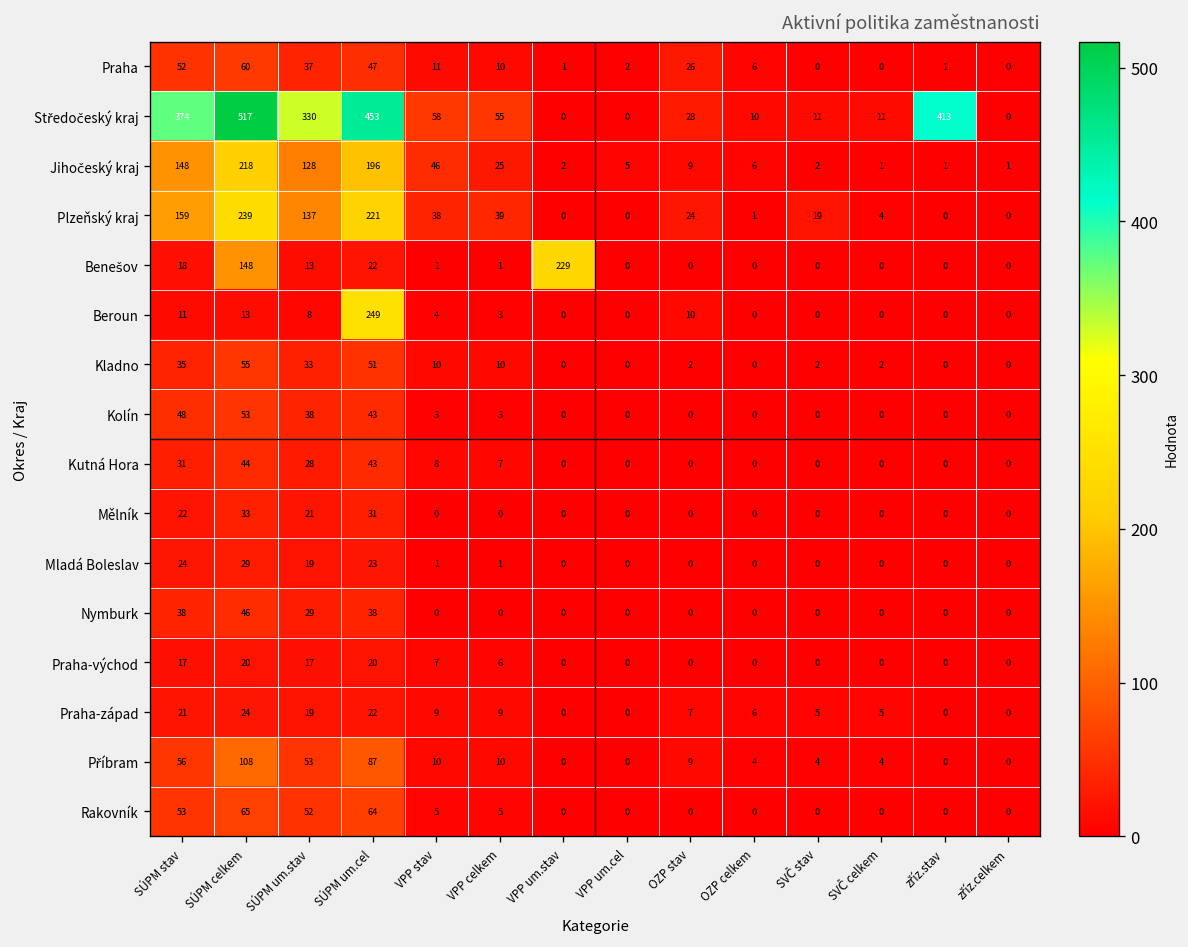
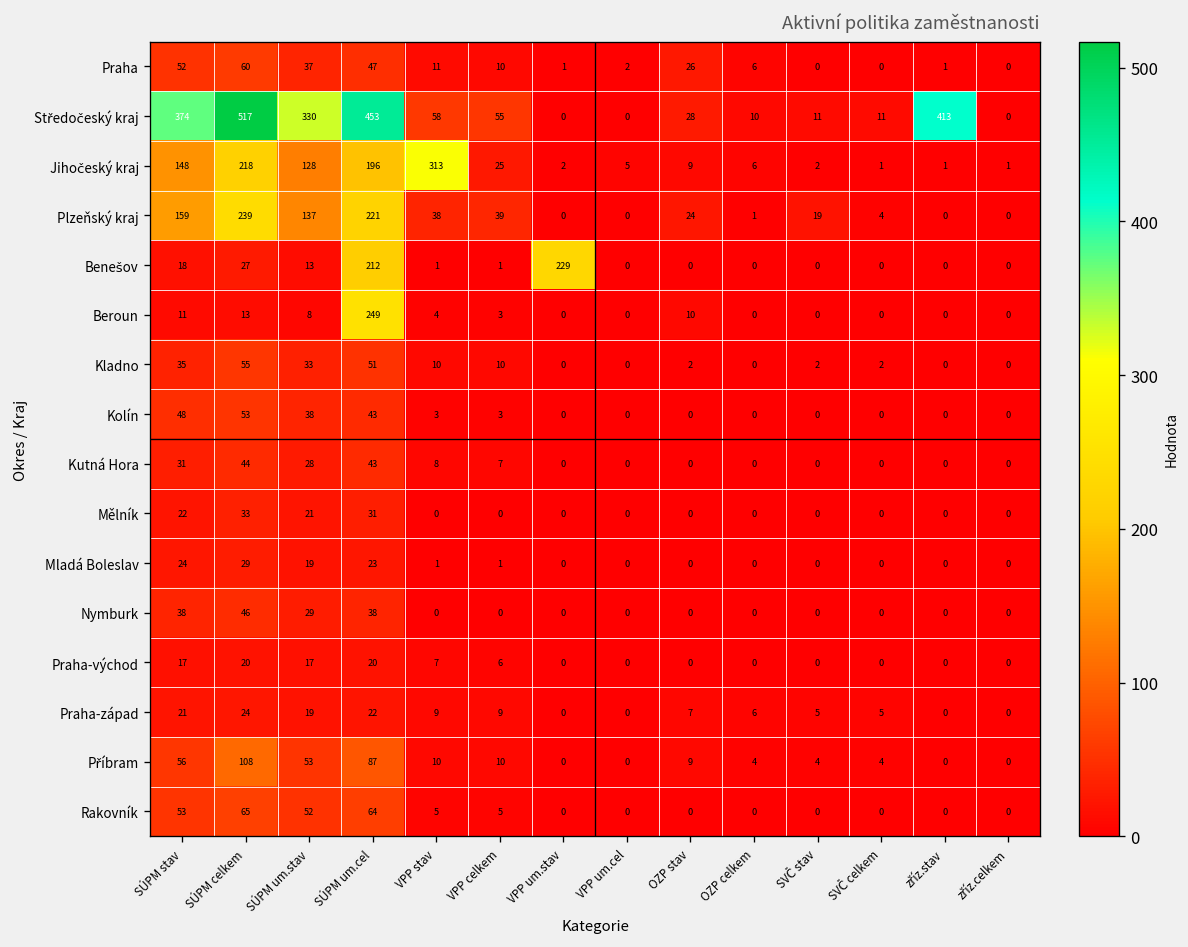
Jihočeský kraj, VPP stav: 46 -> 313
Benešov, SÚPM celkem: 148 -> 27
Benešov, SÚPM um.cel: 22 -> 212
